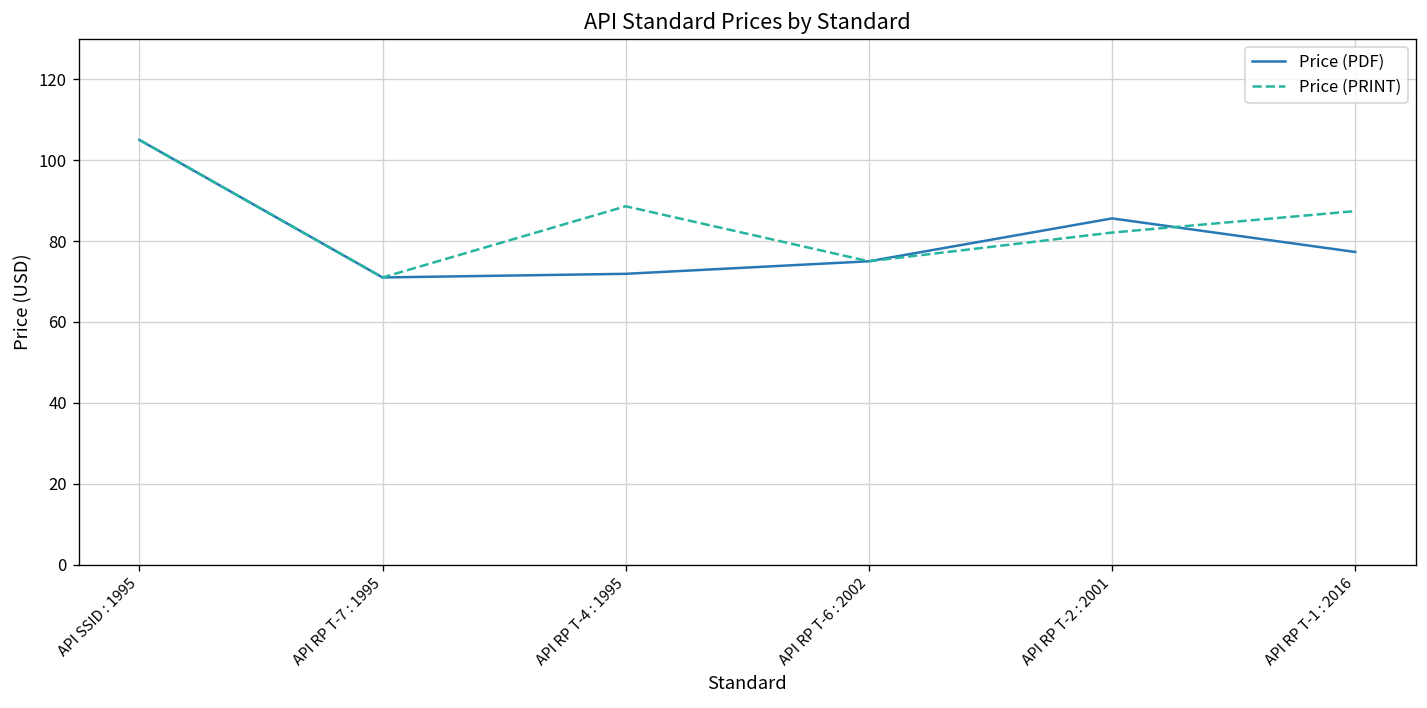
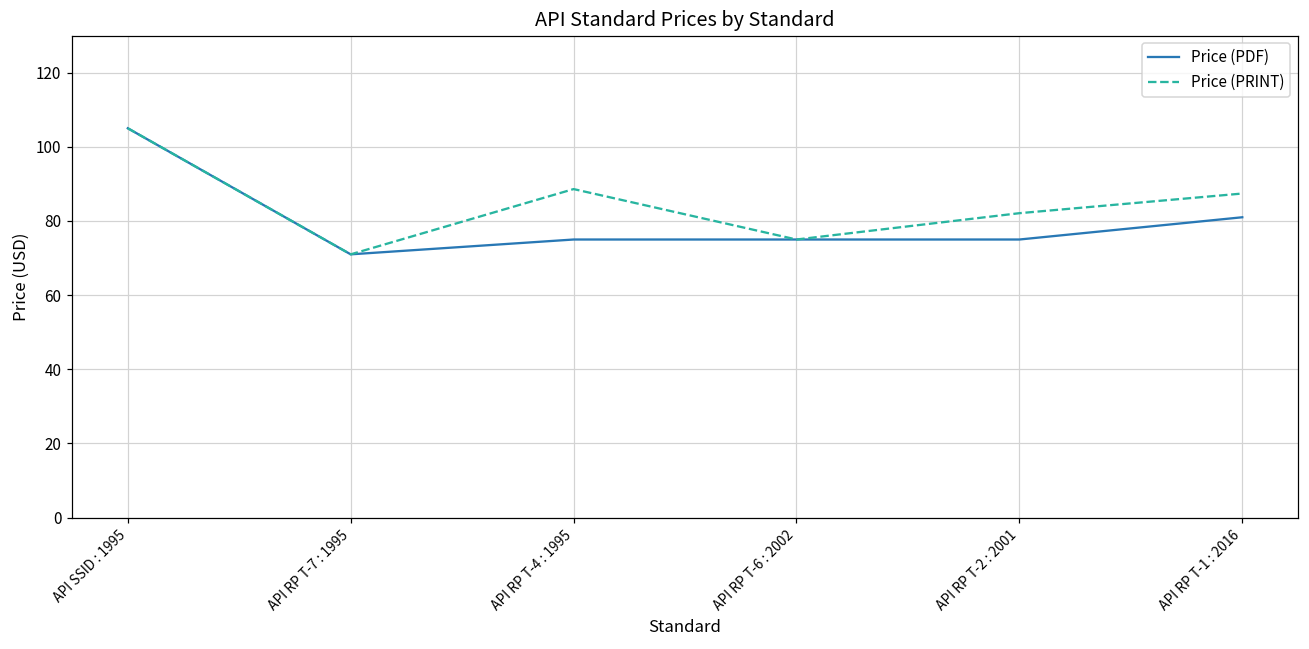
Price (PDF), API RP T-4 : 1995: 72 -> 75
Price (PDF), API RP T-2 : 2001: 86 -> 75
Price (PDF), API RP T-1 : 2016: 77 -> 81
